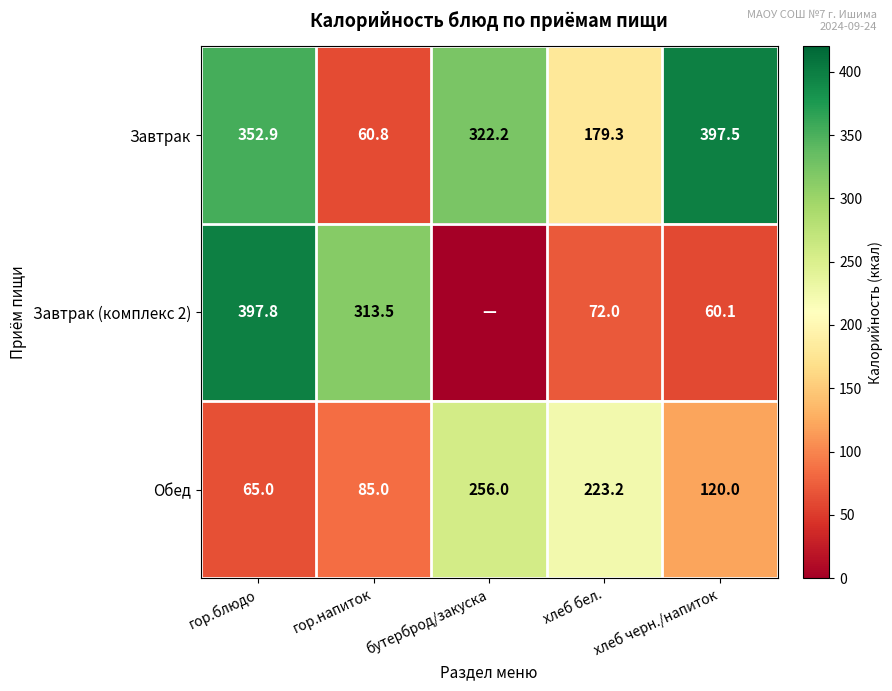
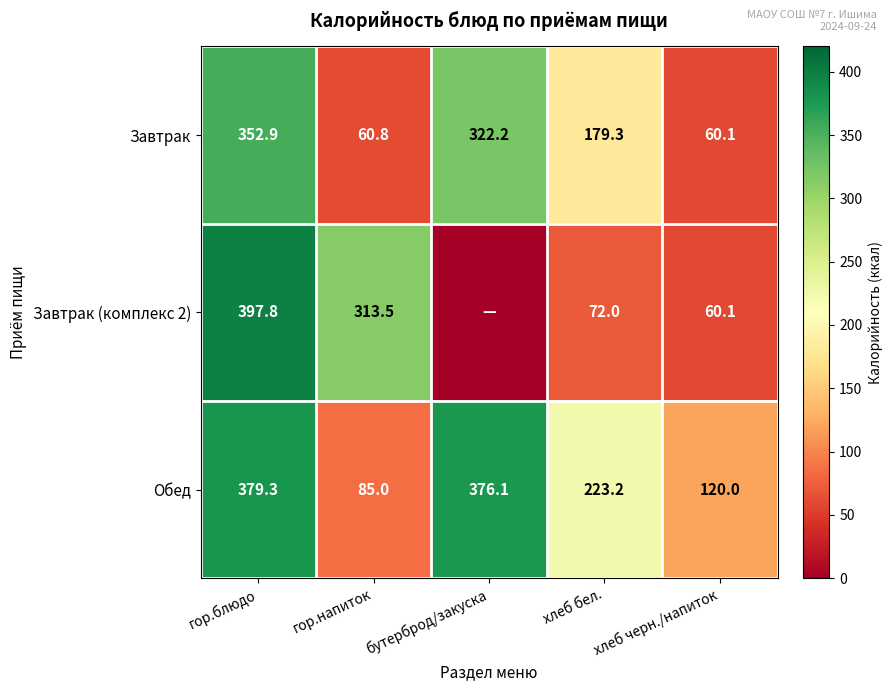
Завтрак, хлеб черн./напиток: 397.5 -> 60.1
Обед, гор.блюдо: 65.0 -> 379.3
Обед, бутерброд/закуска: 256.0 -> 376.1
